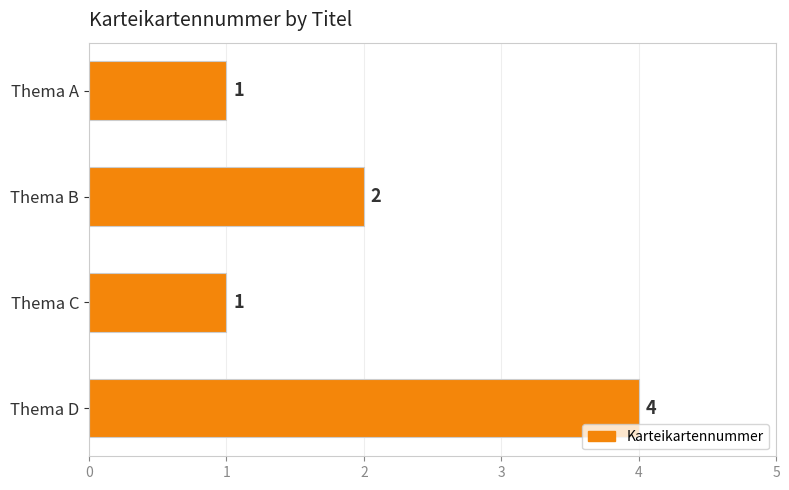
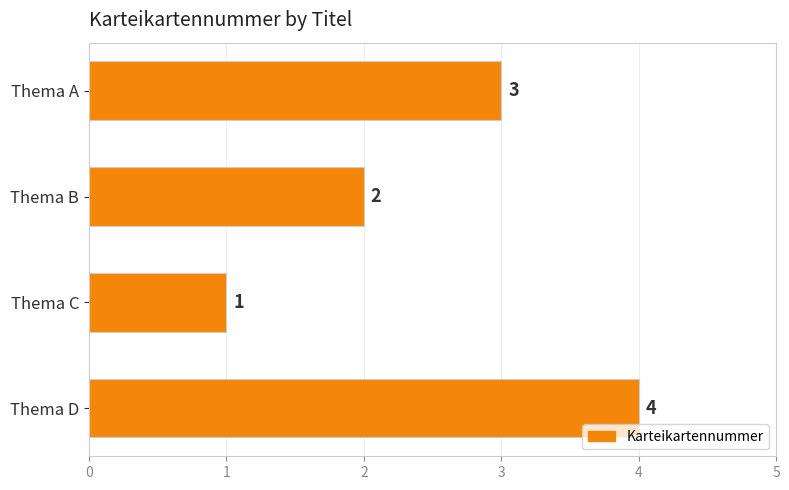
Thema A: 1 -> 3
